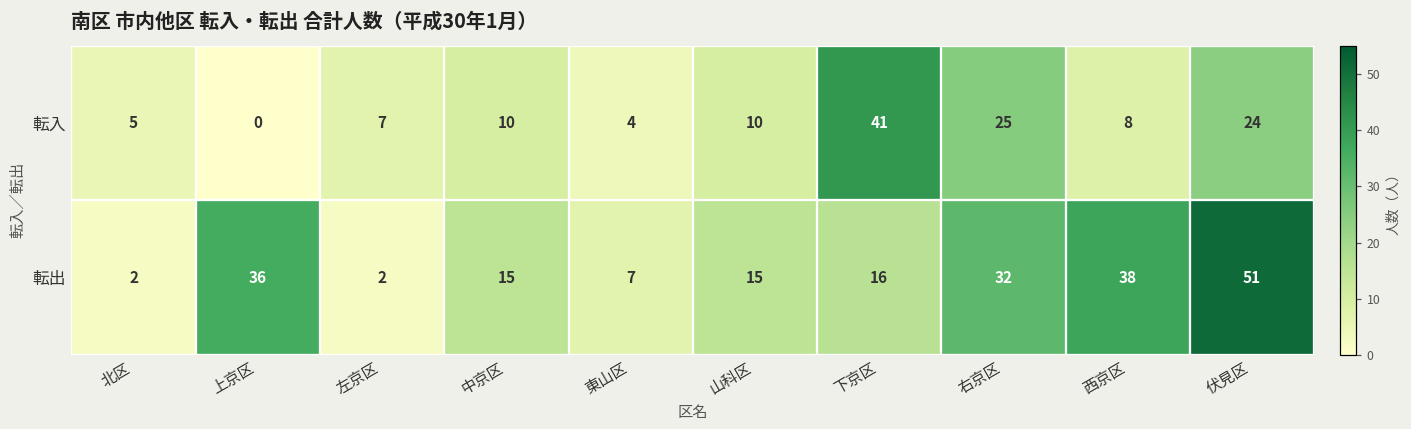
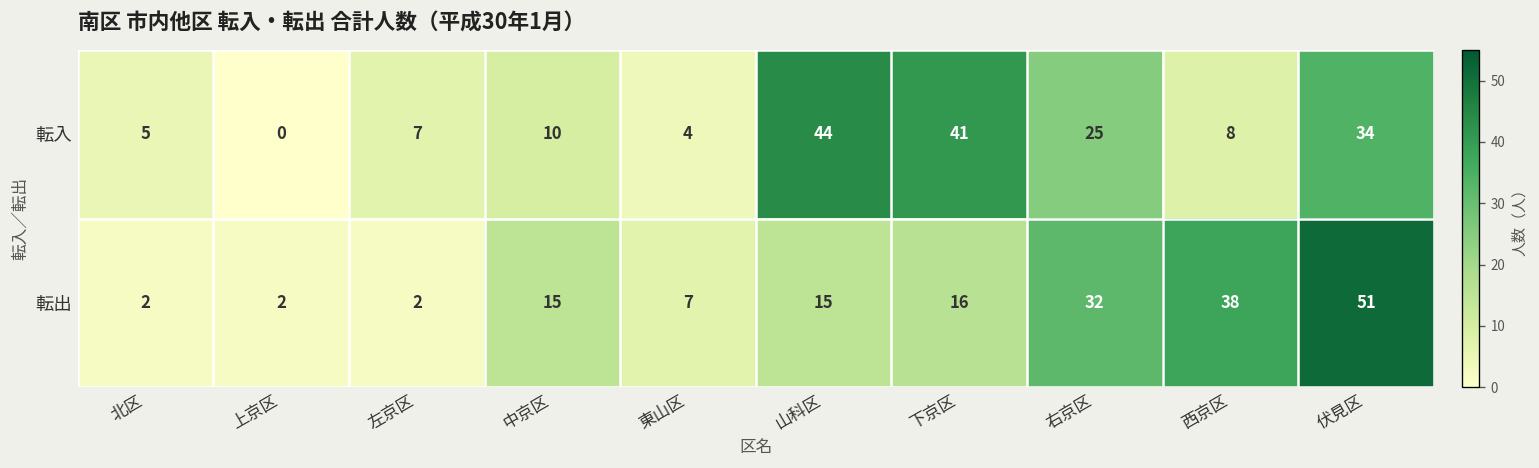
転入, 山科区: 10 -> 44
転入, 伏見区: 24 -> 34
転出, 上京区: 36 -> 2
